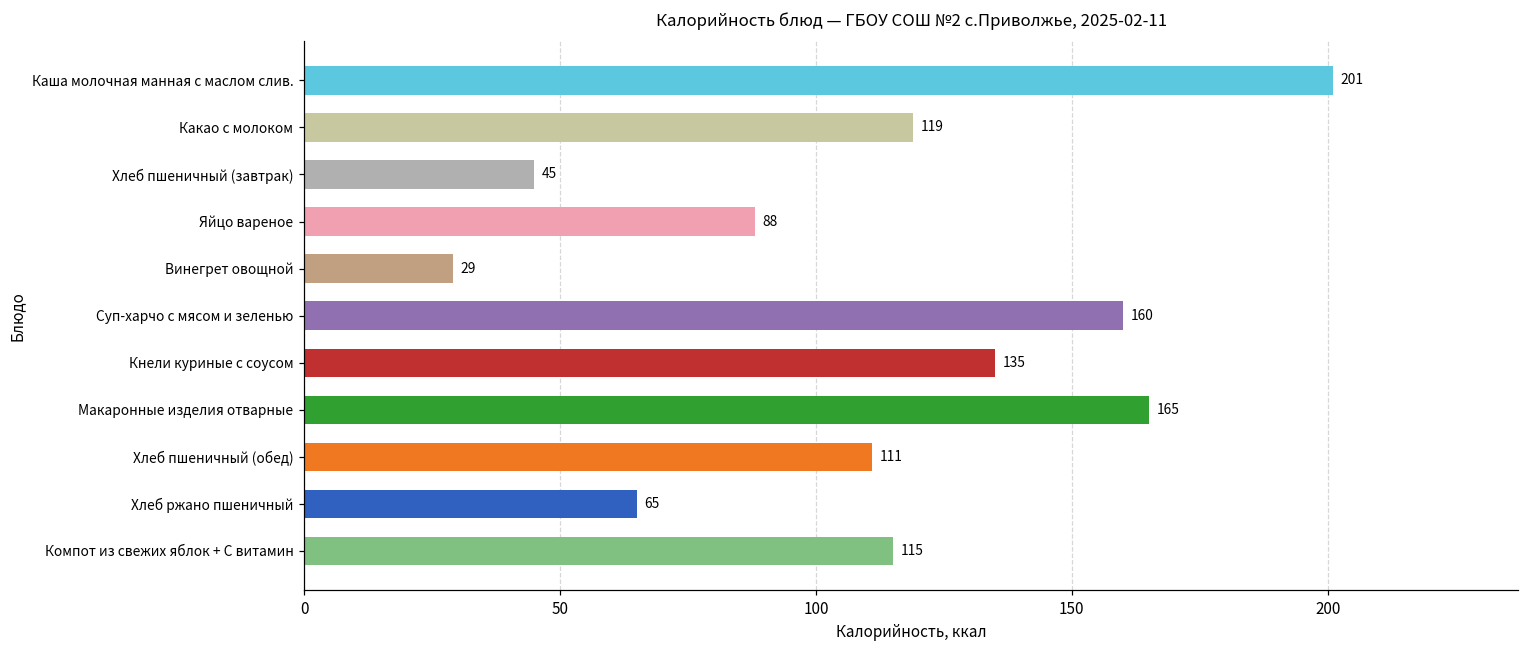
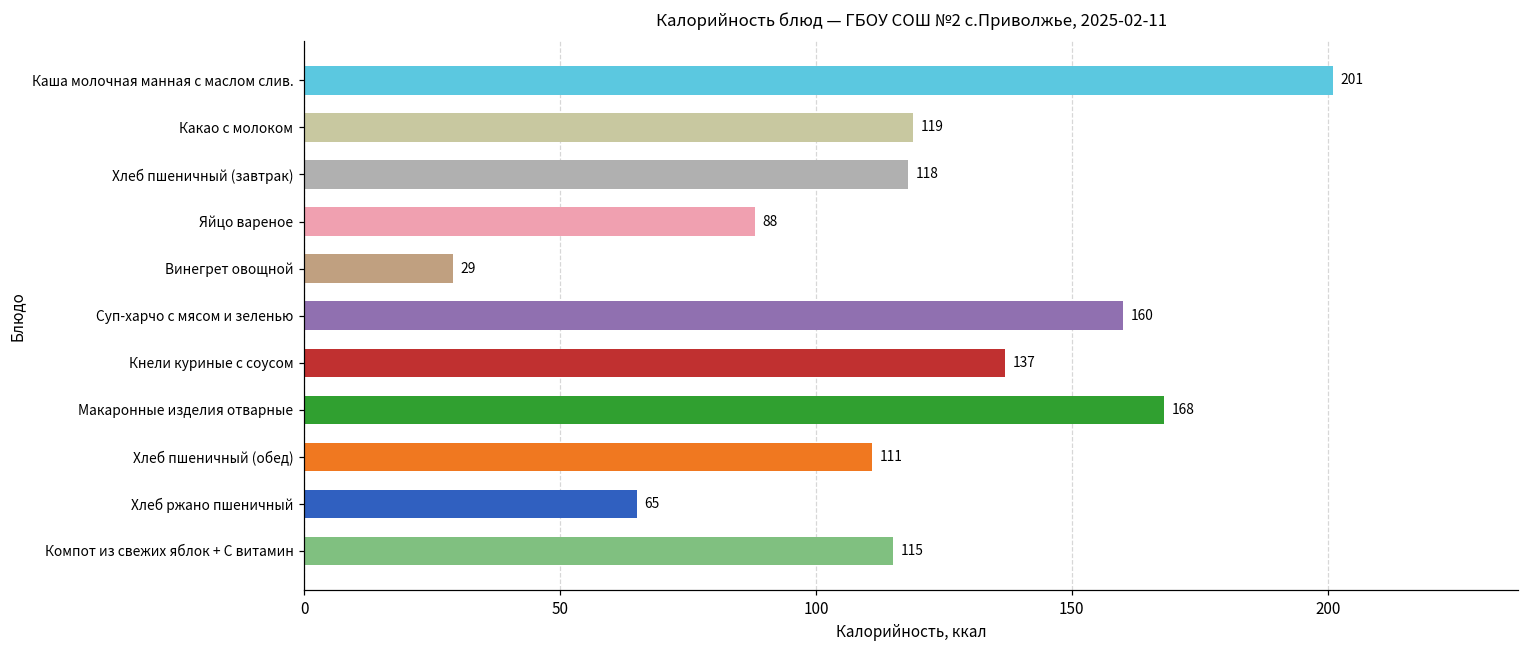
Хлеб пшеничный (завтрак): 45 -> 118
Кнели куриные с соусом: 135 -> 137
Макаронные изделия отварные: 165 -> 168
